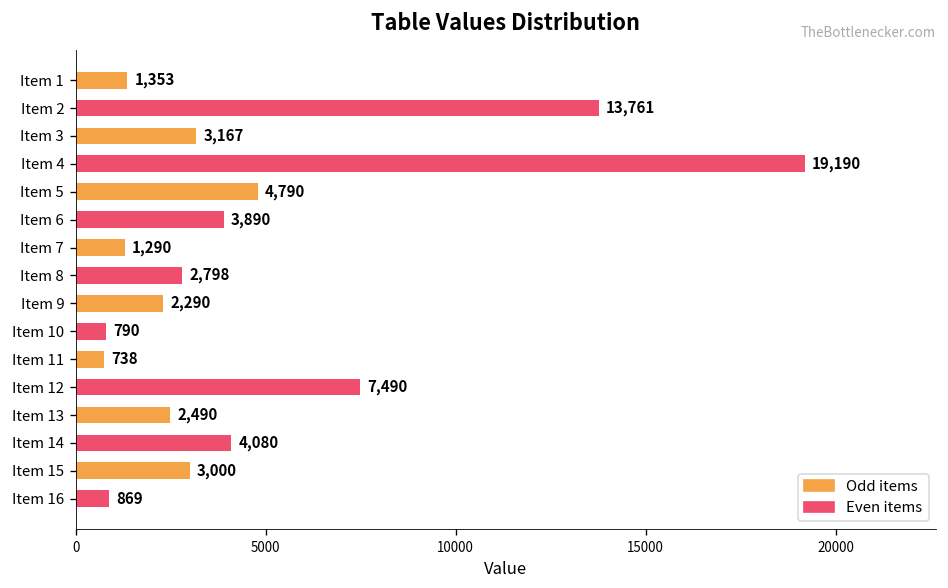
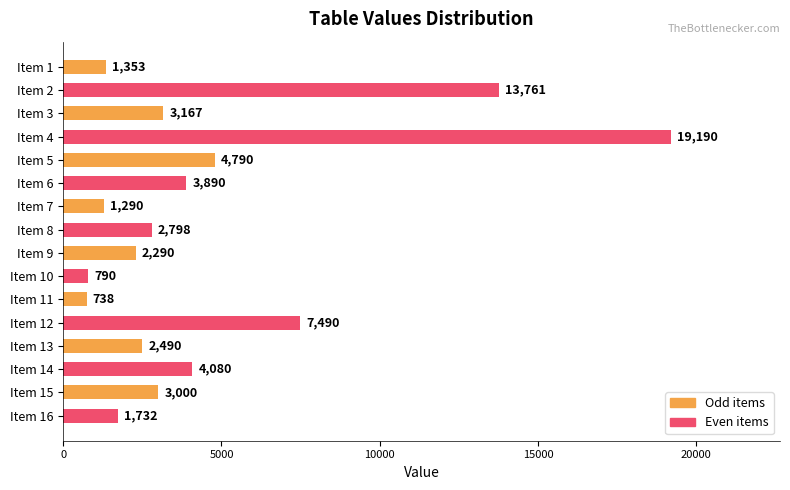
Item 16: 869 -> 1,732
